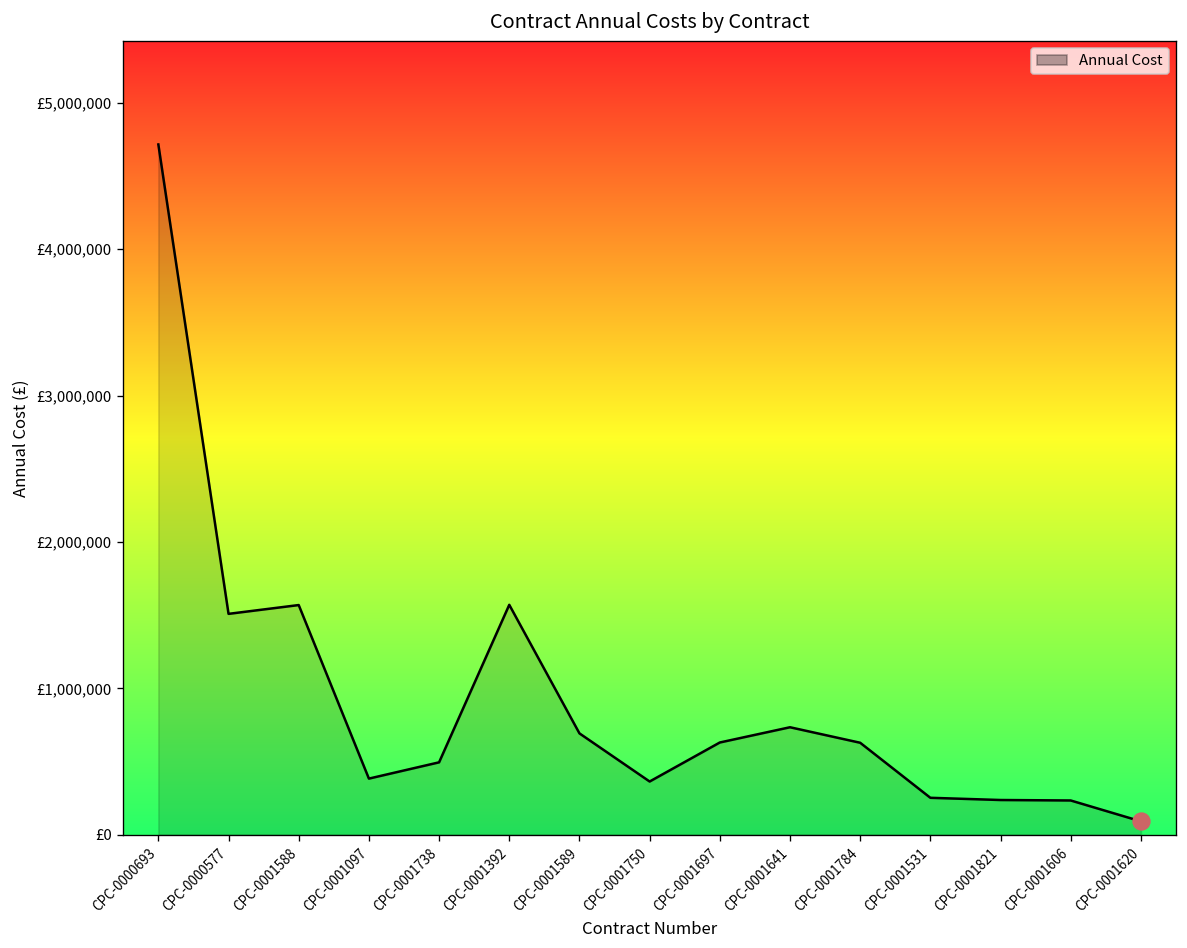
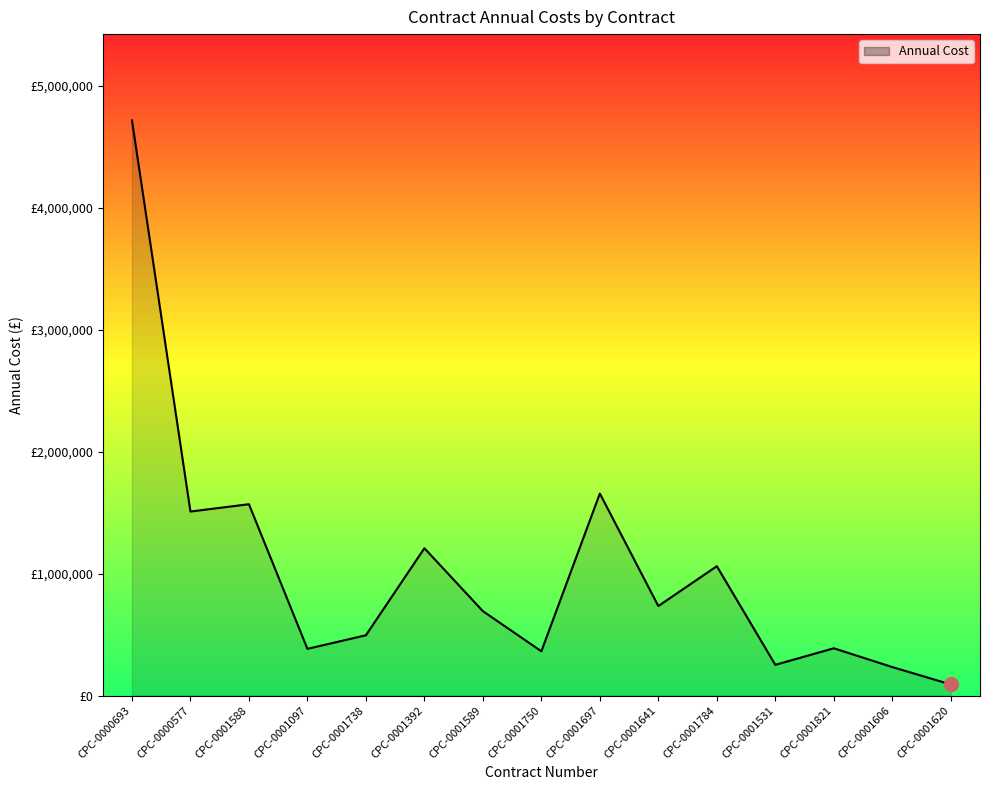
Annual Cost, CPC-0001392: £1,570,000 -> £1,210,000
Annual Cost, CPC-0001697: £630,000 -> £1,660,000
Annual Cost, CPC-0001784: £630,000 -> £1,060,000
Annual Cost, CPC-0001821: £240,000 -> £390,000
